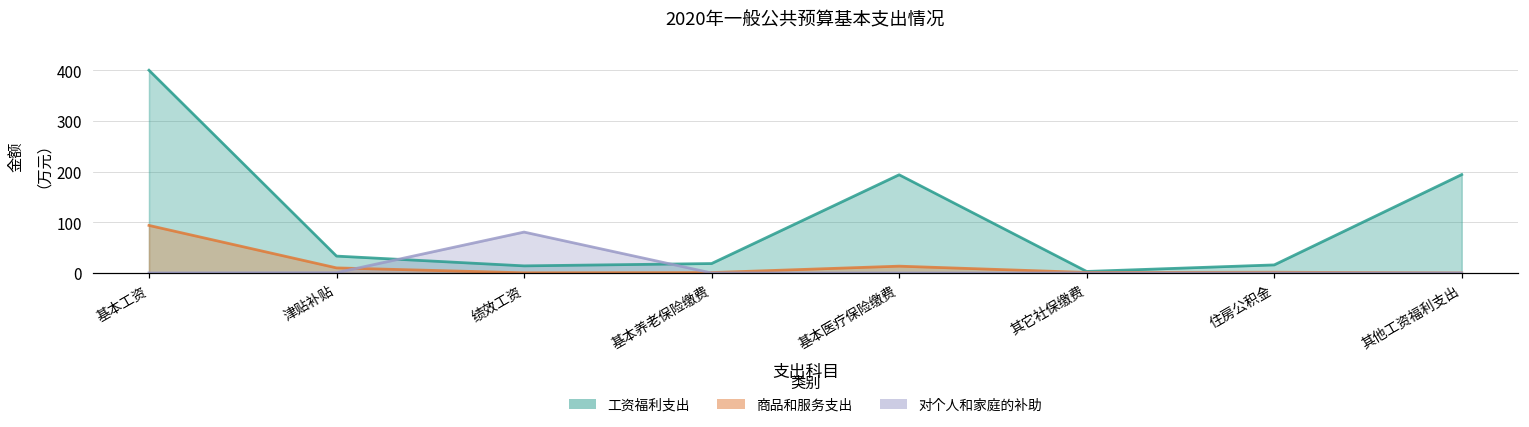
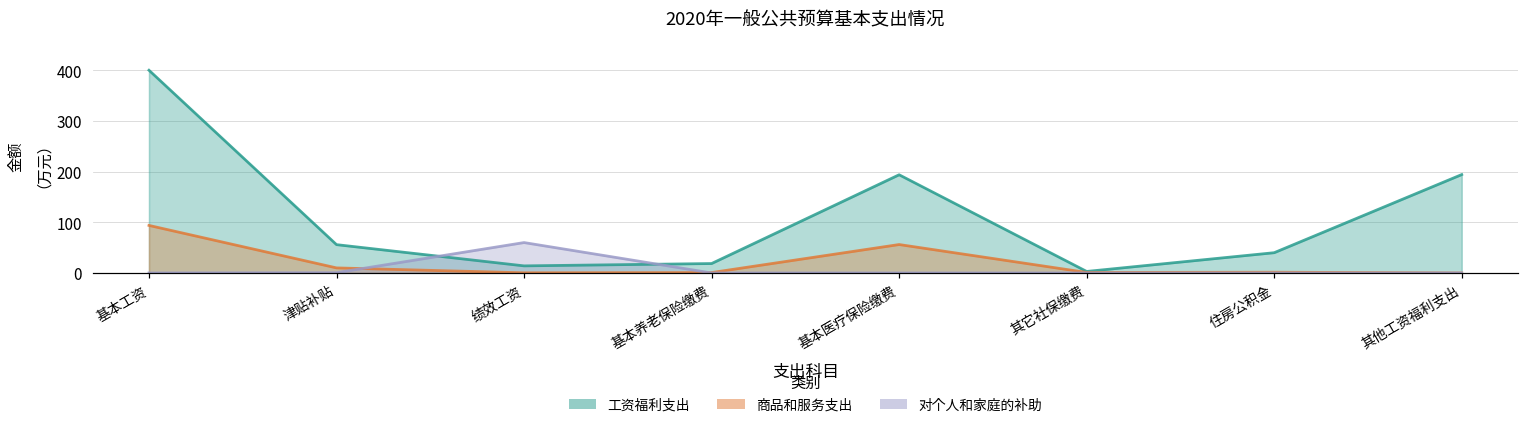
工资福利支出, 津贴补贴: 30 -> 60
对个人和家庭的补助, 绩效工资: 80 -> 60
商品和服务支出, 基本医疗保险缴费: 10 -> 60
工资福利支出, 住房公积金: 20 -> 40
